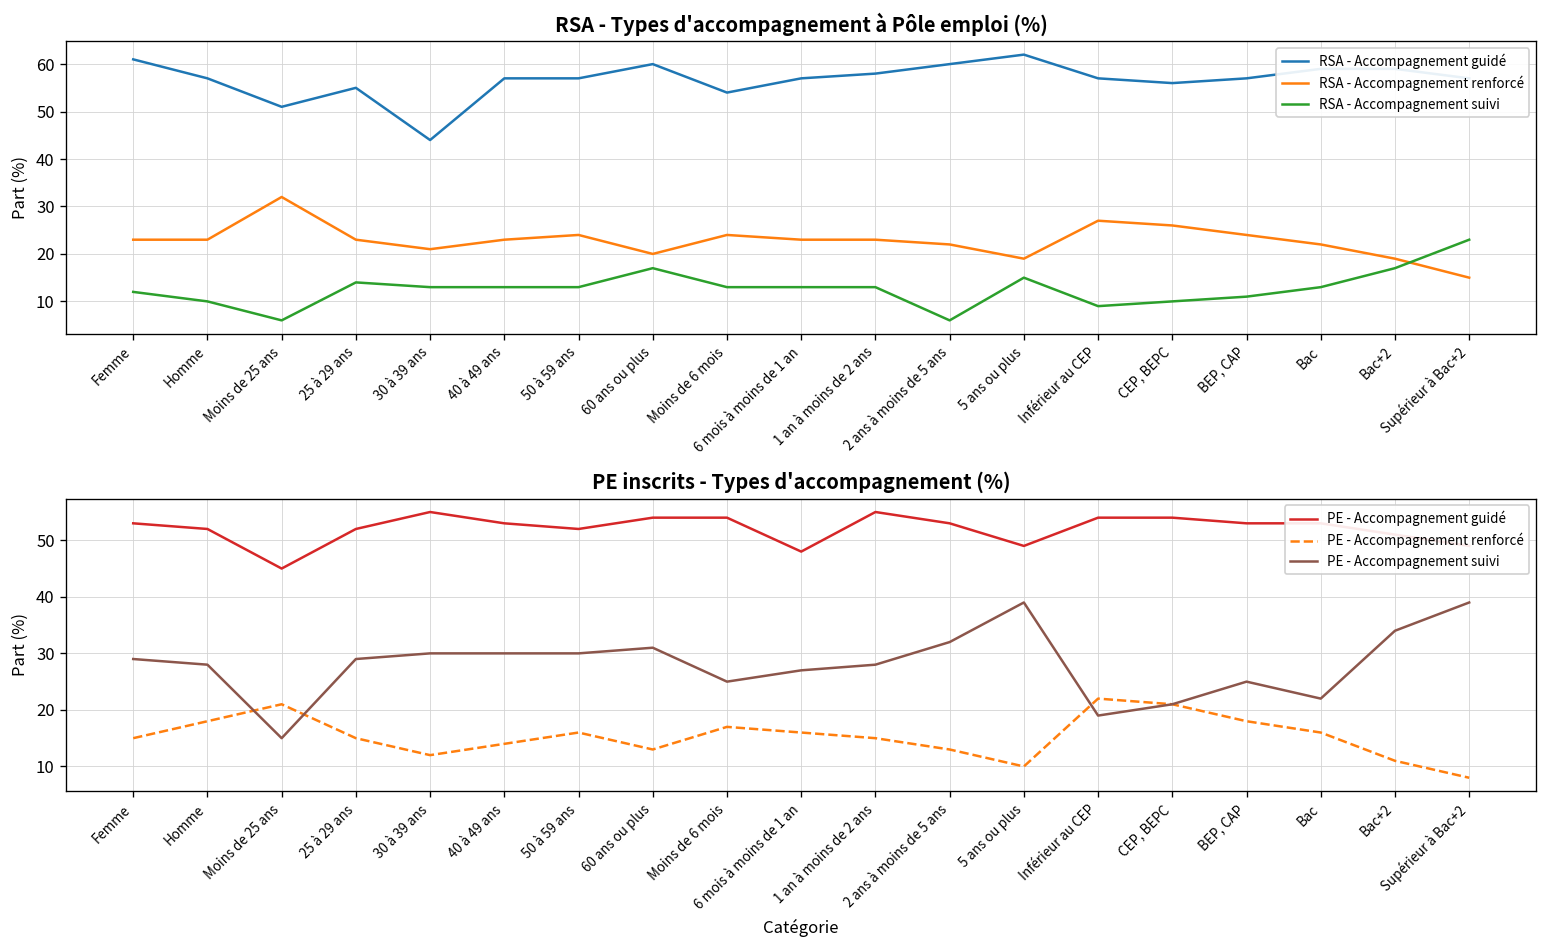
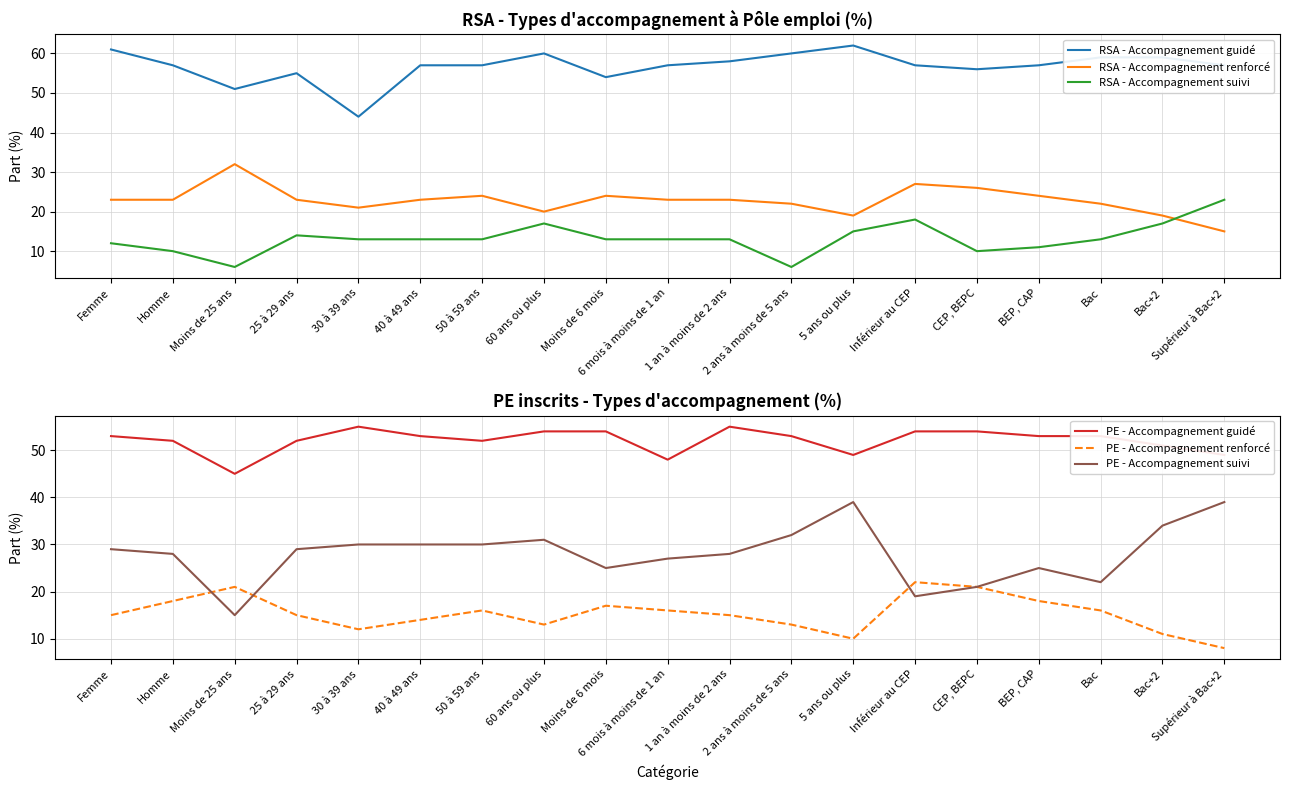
RSA - Types d'accompagnement à Pôle emploi (%), RSA - Accompagnement suivi, Inférieur au CEP: 9 -> 18
